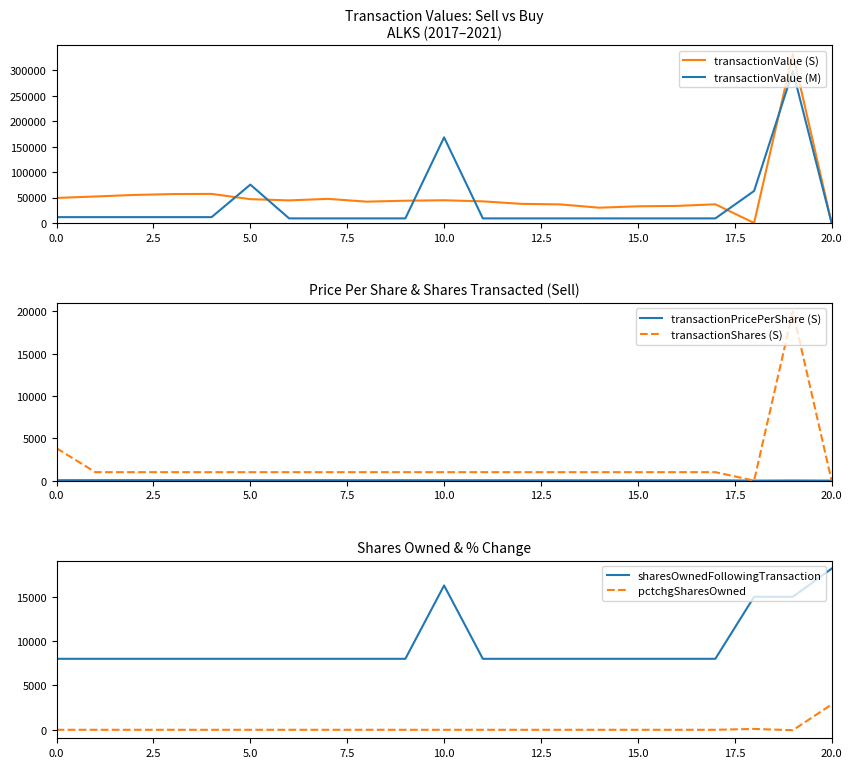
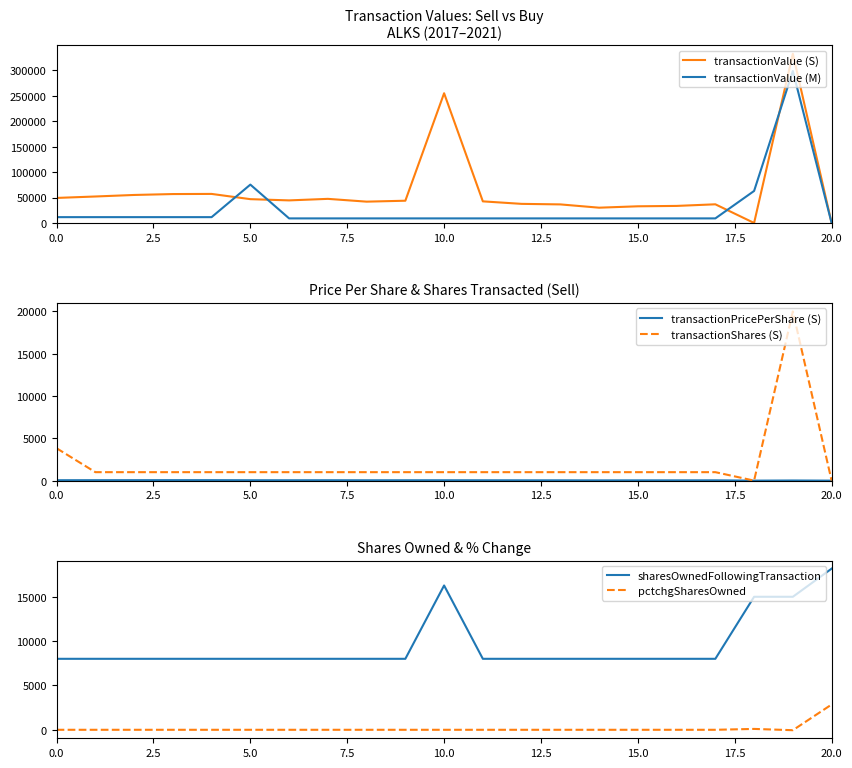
Transaction Values: Sell vs Buy ALKS (2017–2021), transactionValue (S), 10.0: 40000 -> 250000
Transaction Values: Sell vs Buy ALKS (2017–2021), transactionValue (M), 10.0: 170000 -> 10000
